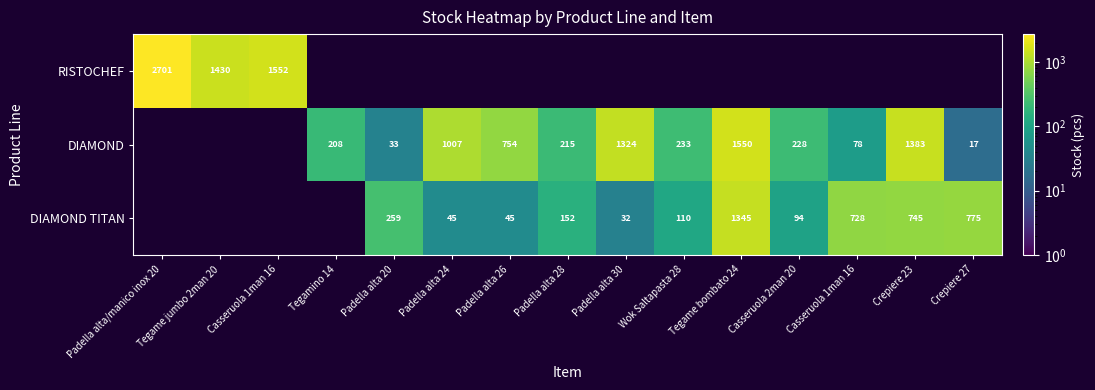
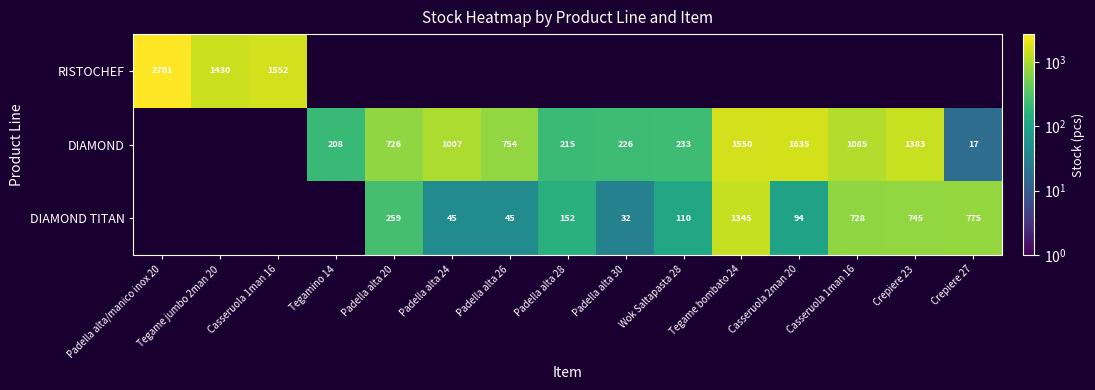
DIAMOND, Padella alta 20: 33 -> 726
DIAMOND, Padella alta 30: 1324 -> 226
DIAMOND, Casseruola 2man 20: 228 -> 1635
DIAMOND, Casseruola 1man 16: 78 -> 1085
